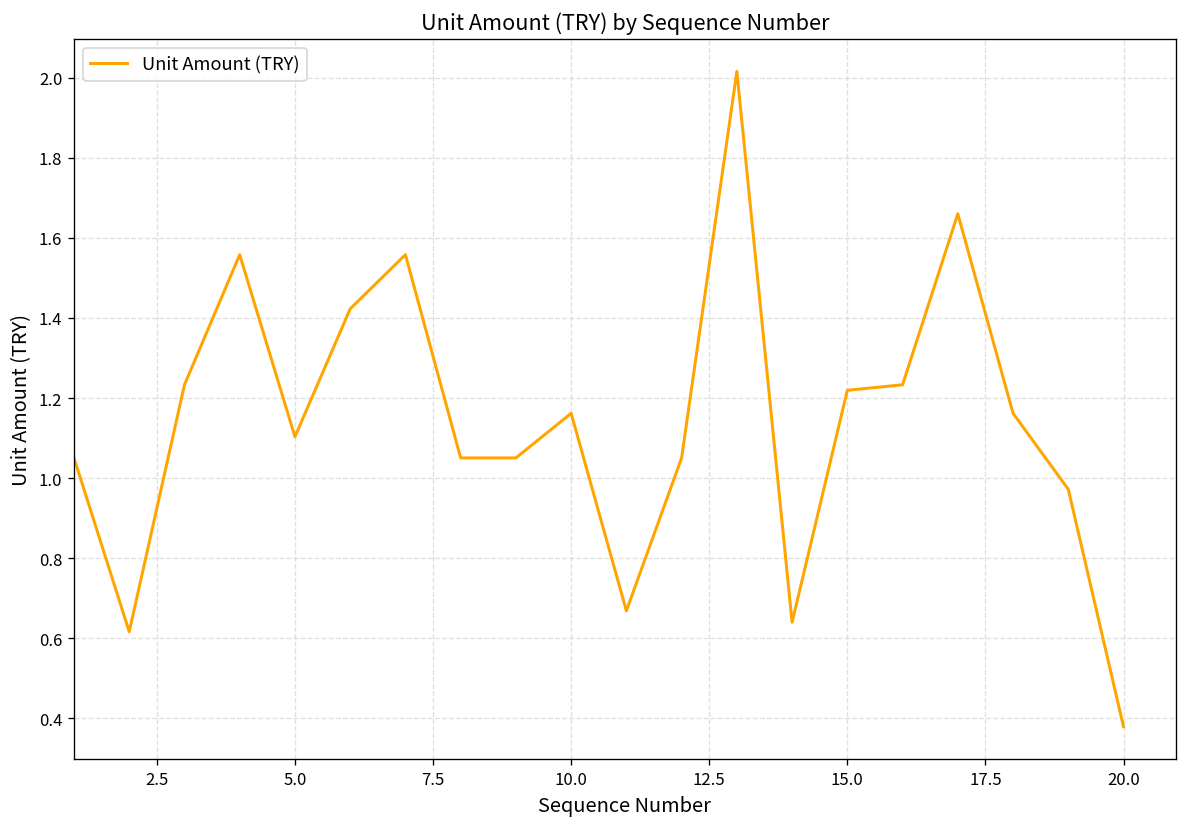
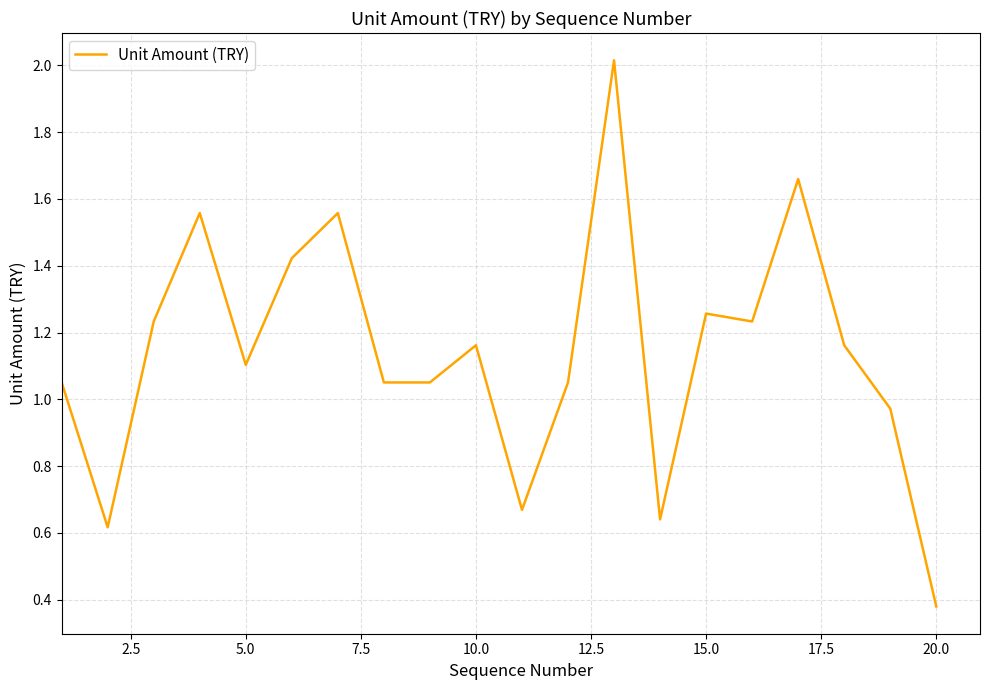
15.0: 1.22 -> 1.26
